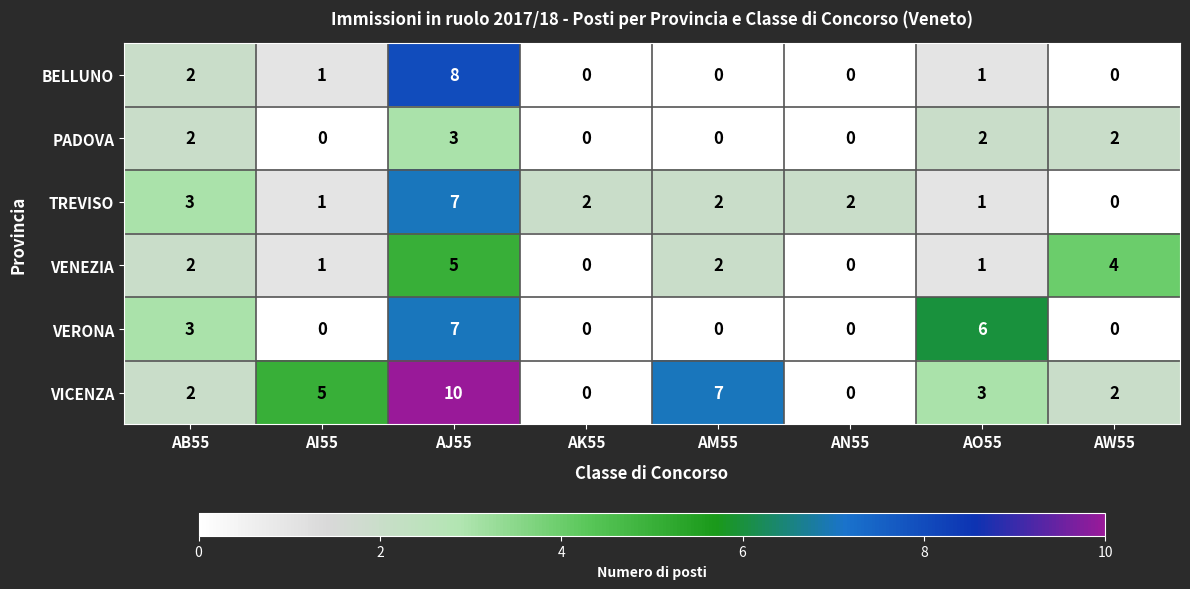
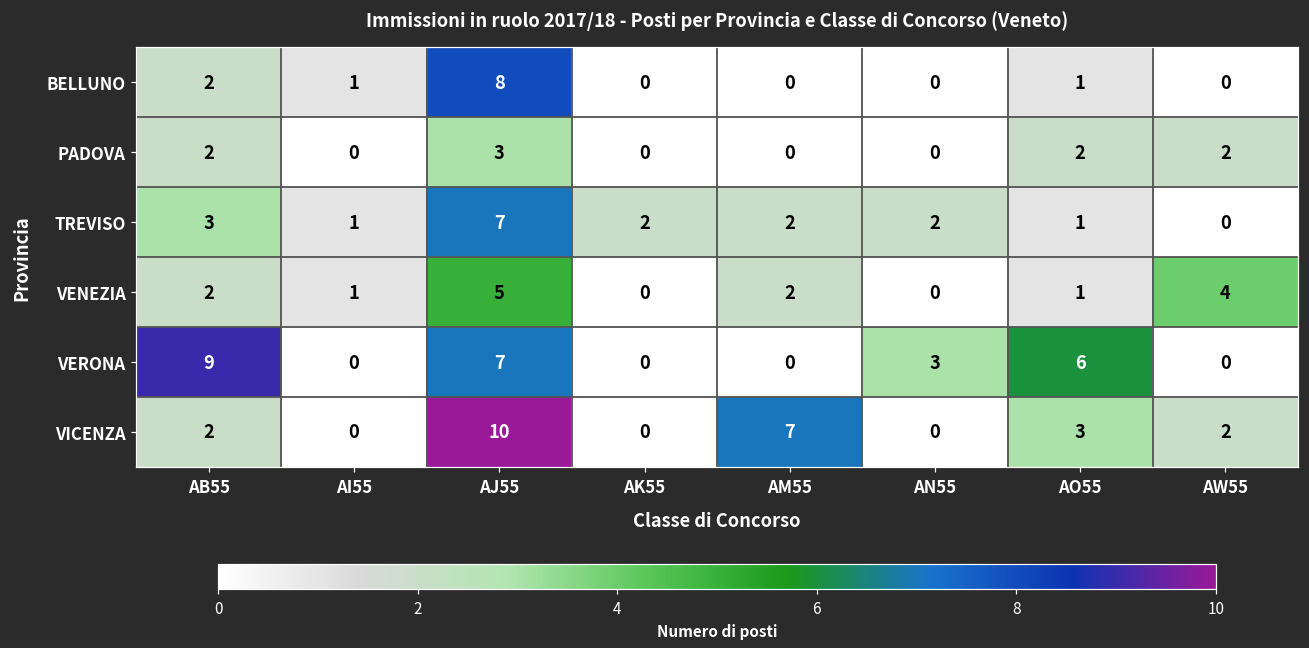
VERONA, AB55: 3 -> 9
VERONA, AN55: 0 -> 3
VICENZA, AI55: 5 -> 0
